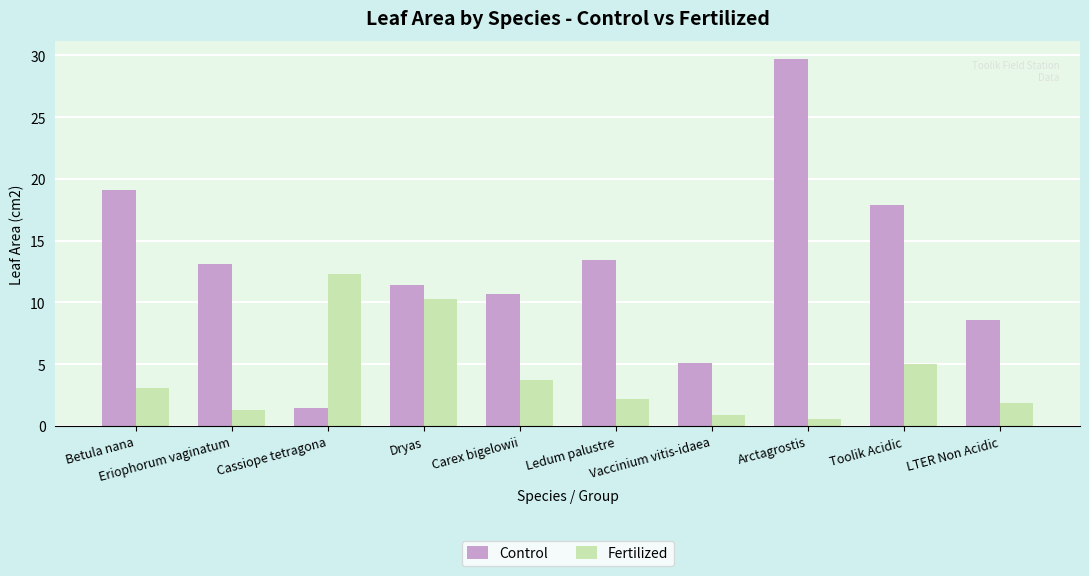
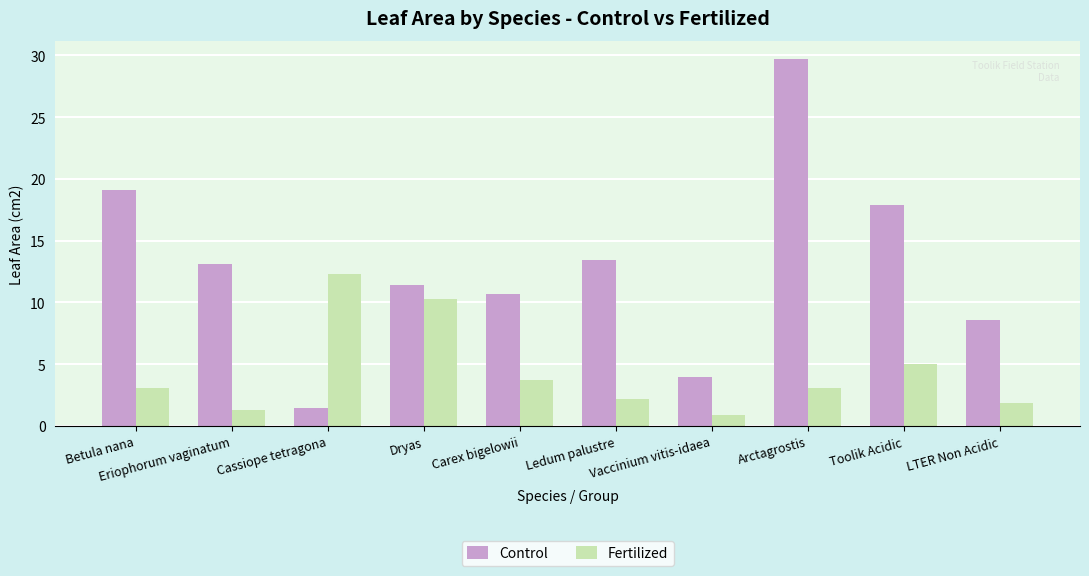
Control, Vaccinium vitis-idaea: 5.1 -> 4.0
Fertilized, Arctagrostis: 0.6 -> 3.1
